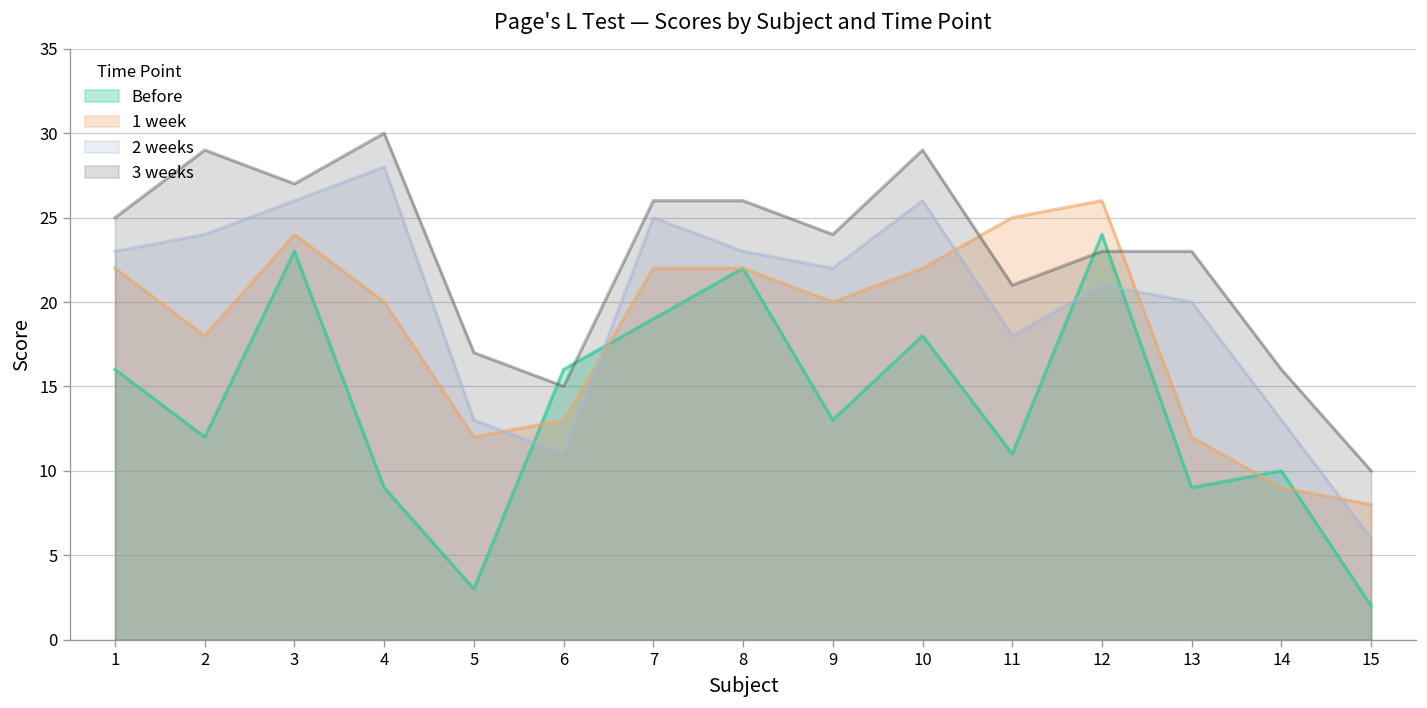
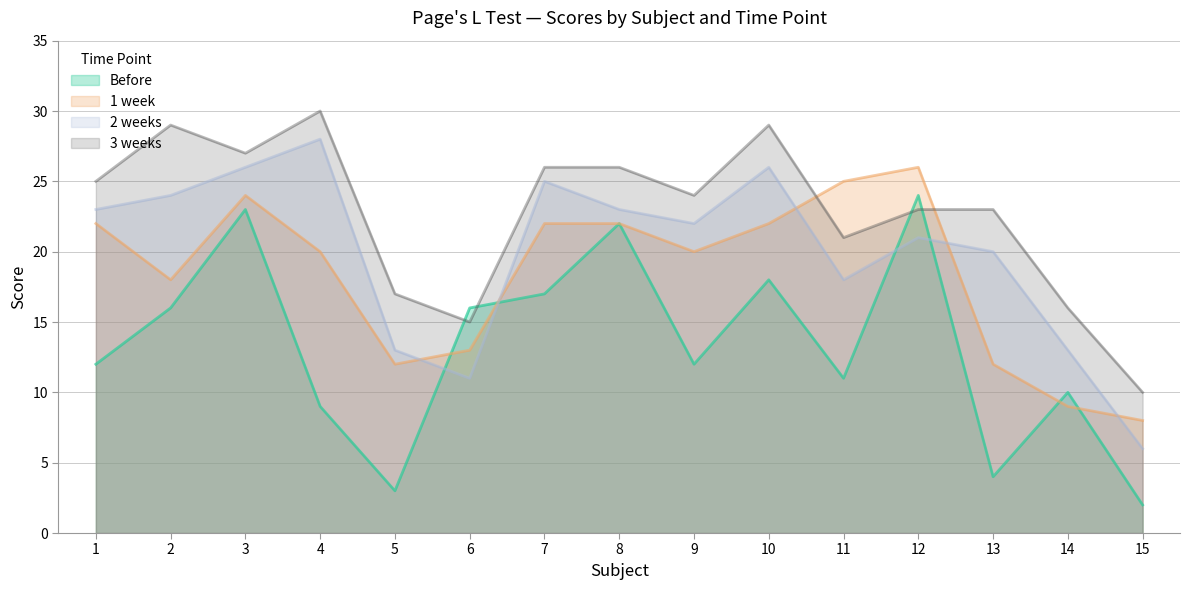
Before, 1: 16 -> 12
Before, 2: 12 -> 16
Before, 7: 19 -> 17
Before, 9: 13 -> 12
Before, 13: 9 -> 4
